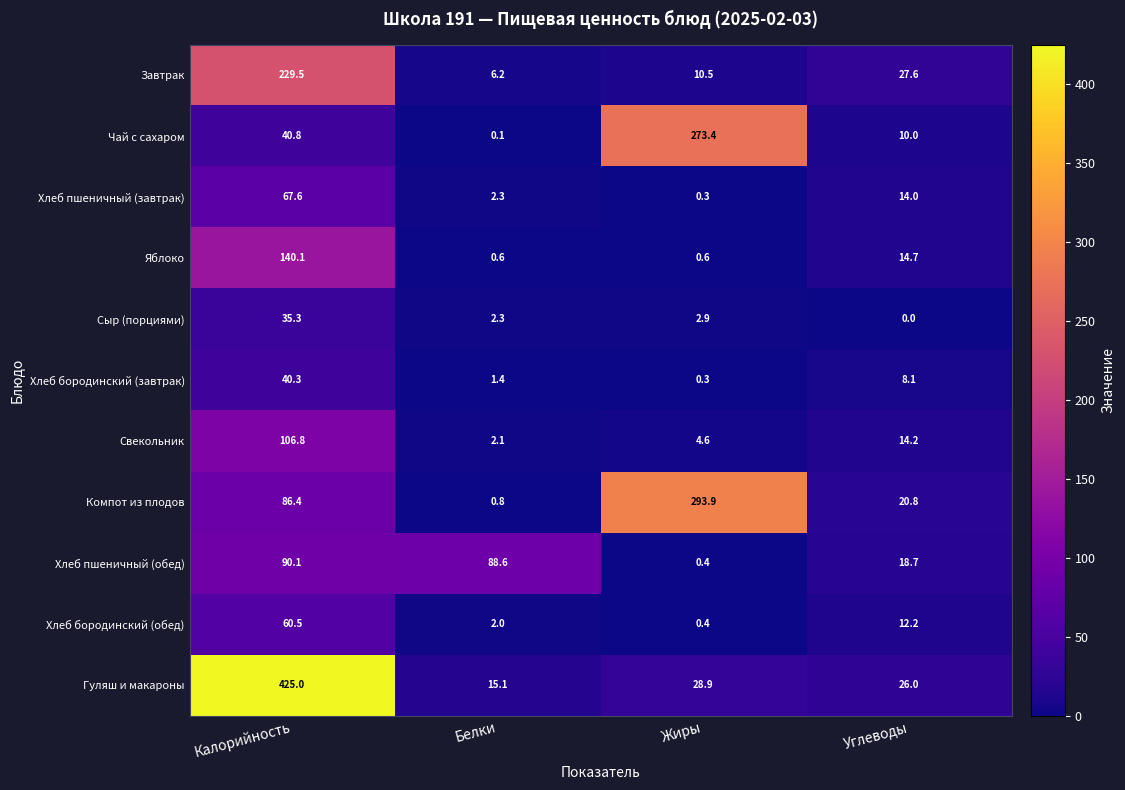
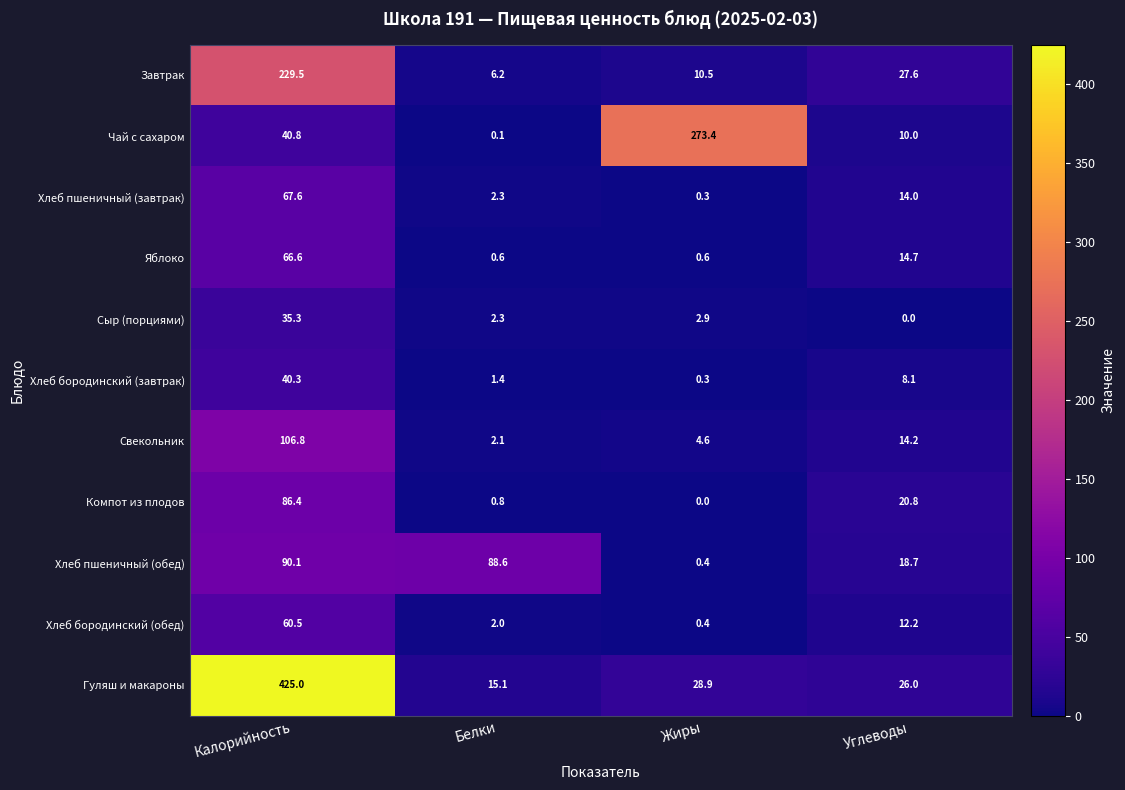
Яблоко, Калорийность: 140.1 -> 66.6
Компот из плодов, Жиры: 293.9 -> 0.0
